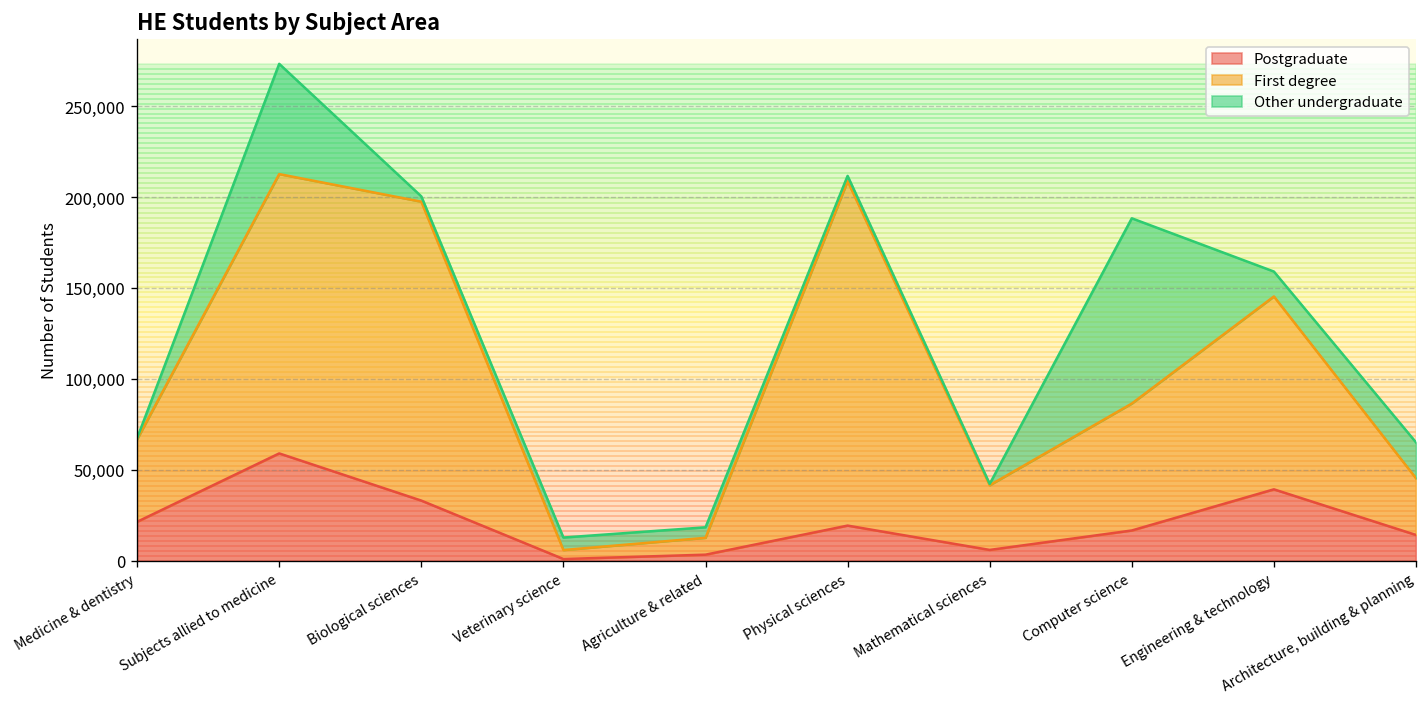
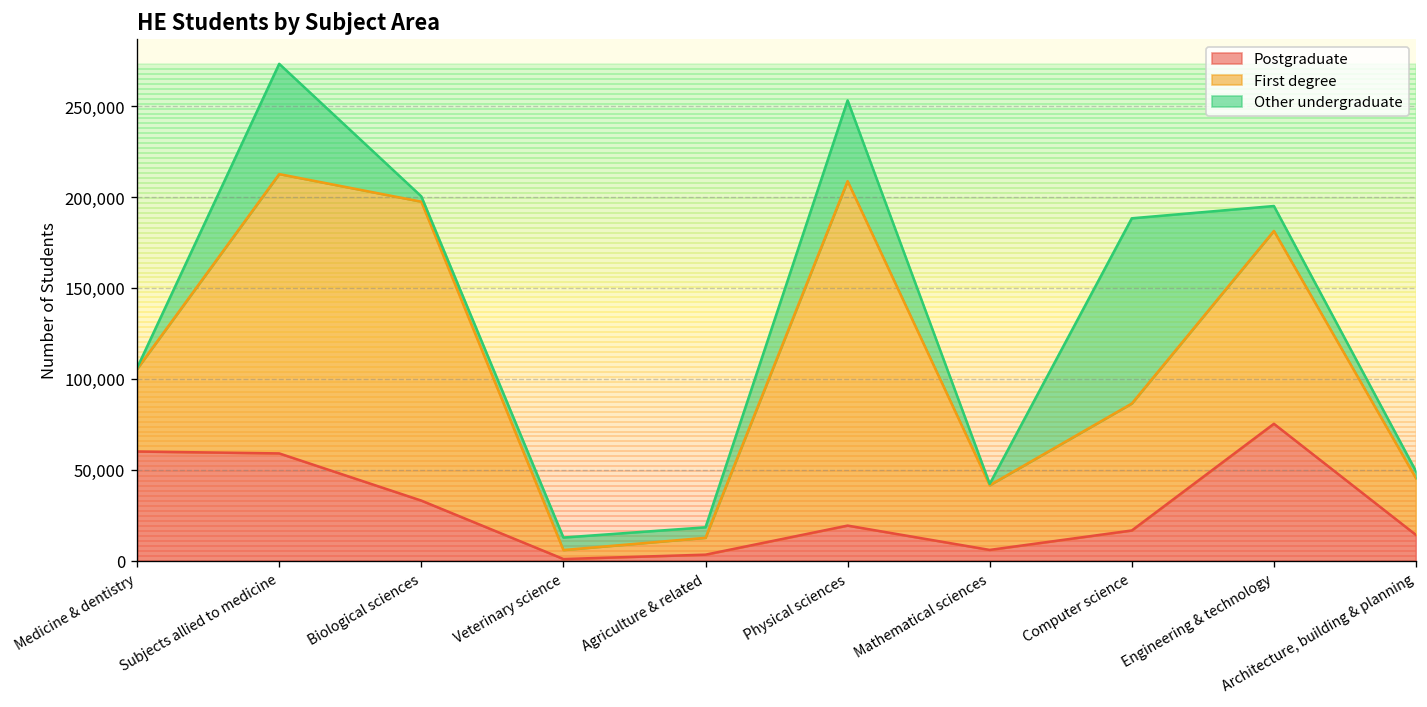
Postgraduate, Medicine & dentistry: 21,000 -> 60,000
Other undergraduate, Physical sciences: 3,000 -> 44,000
Postgraduate, Engineering & technology: 39,000 -> 75,000
Other undergraduate, Architecture, building & planning: 20,000 -> 4,000
